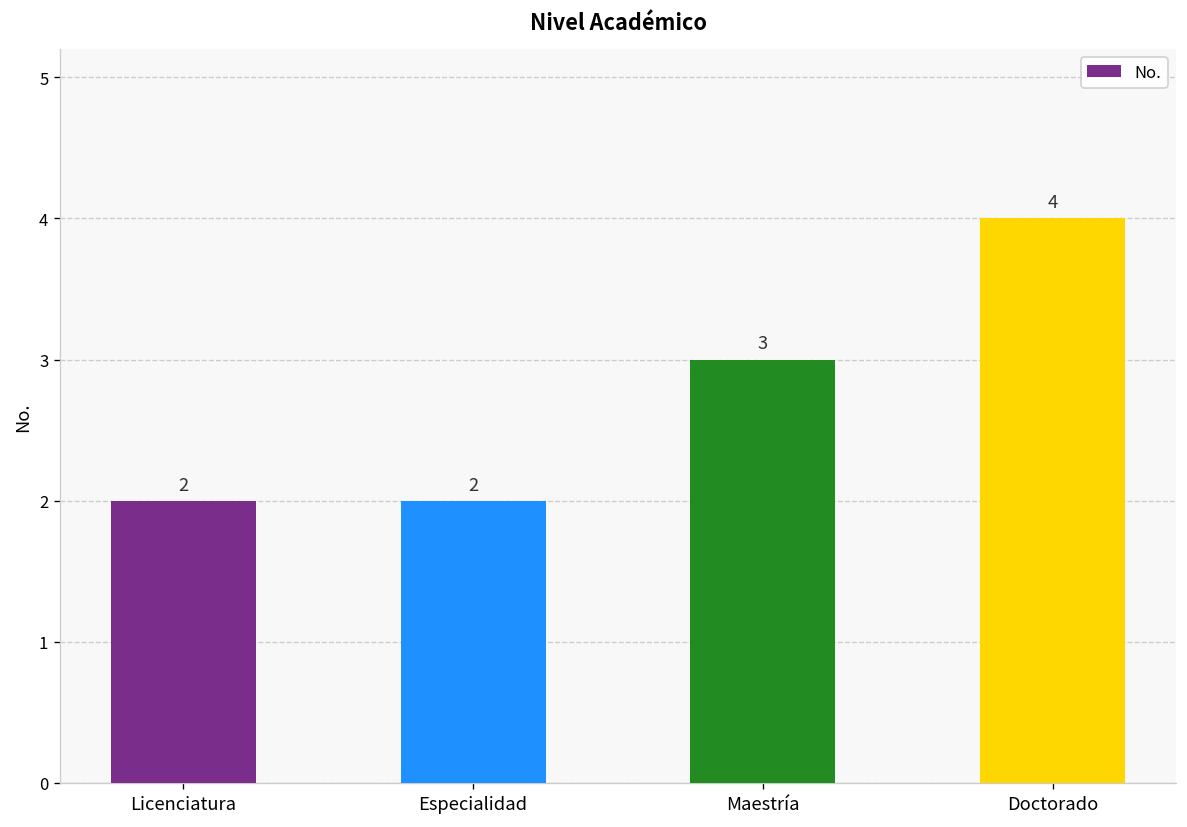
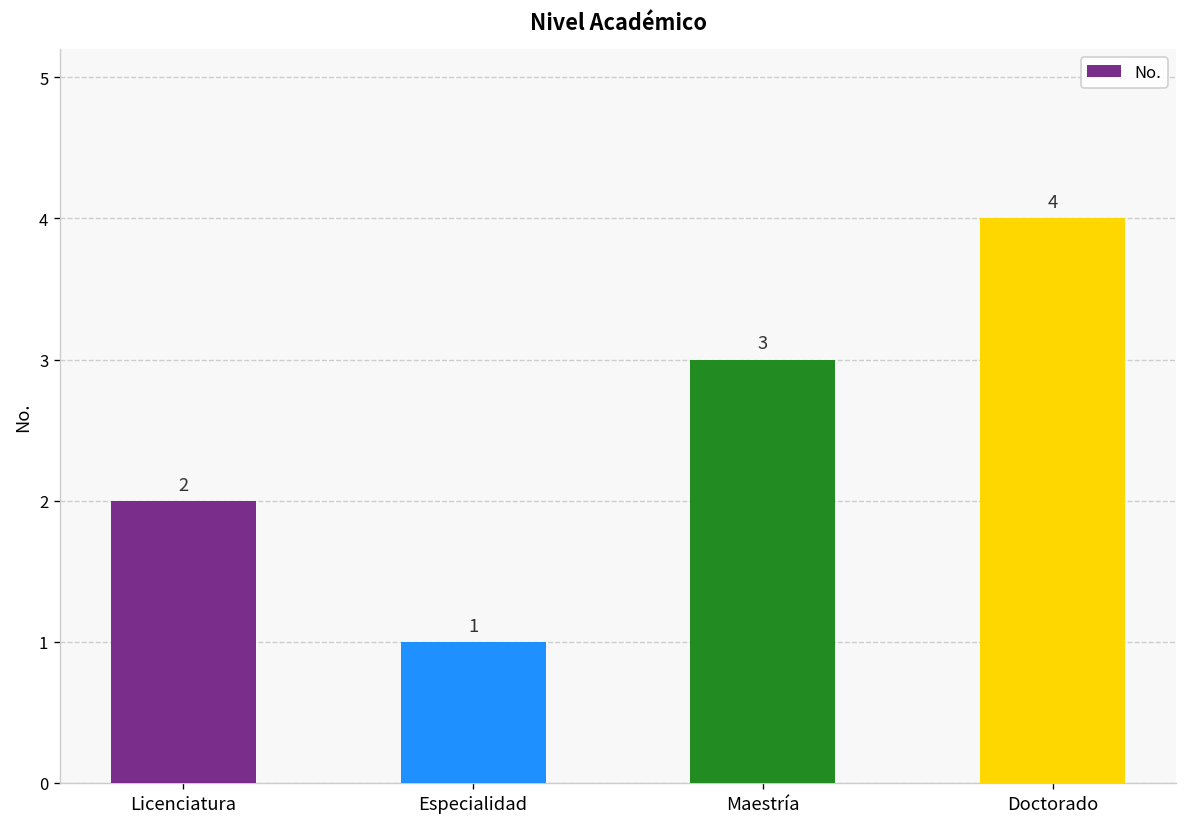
Especialidad: 2 -> 1
